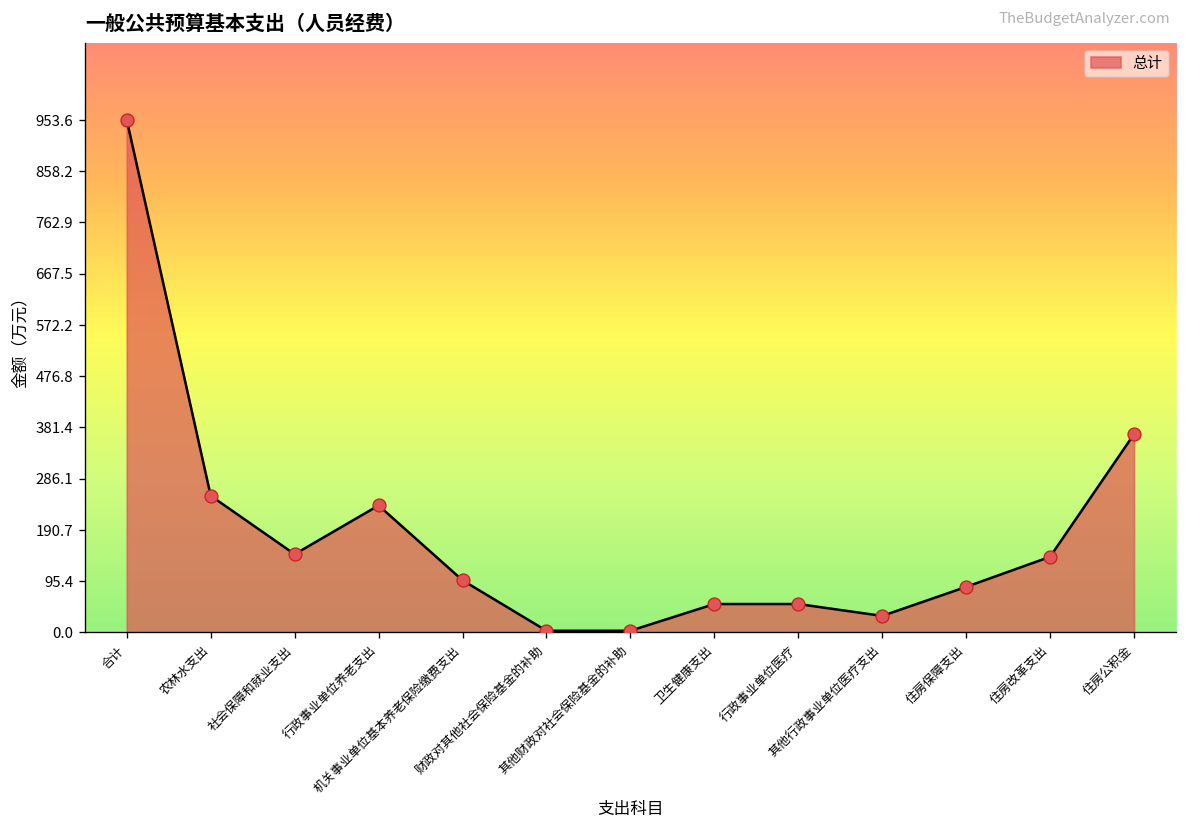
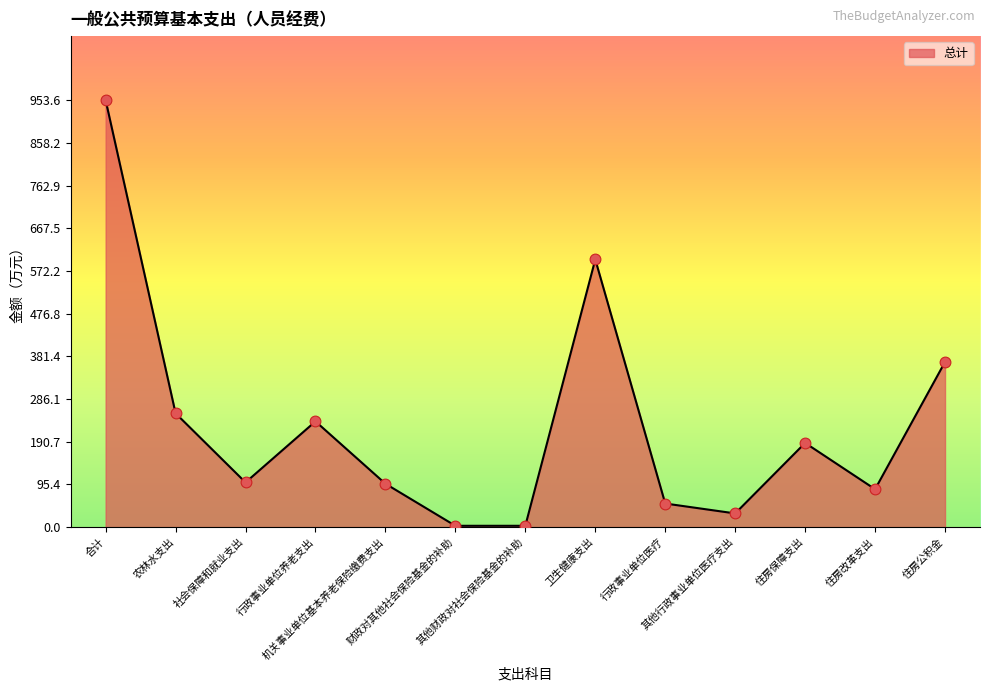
社会保障和就业支出: 150 -> 100
卫生健康支出: 50 -> 600
住房保障支出: 80 -> 190
住房改革支出: 140 -> 80
